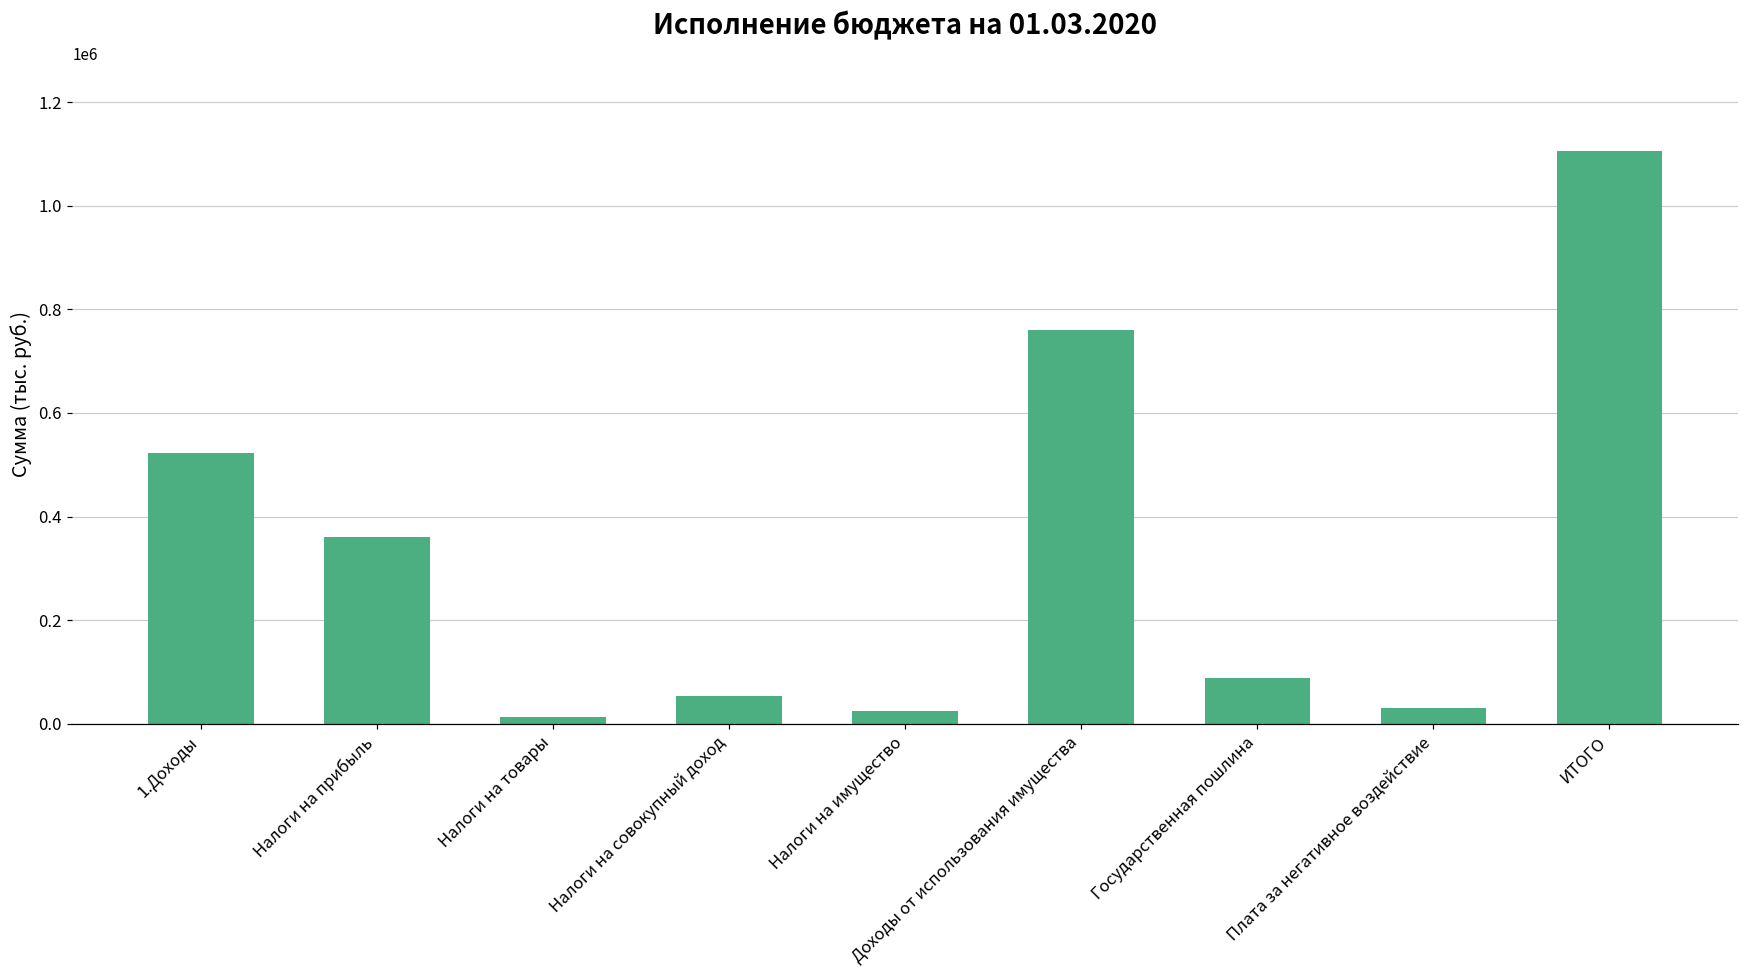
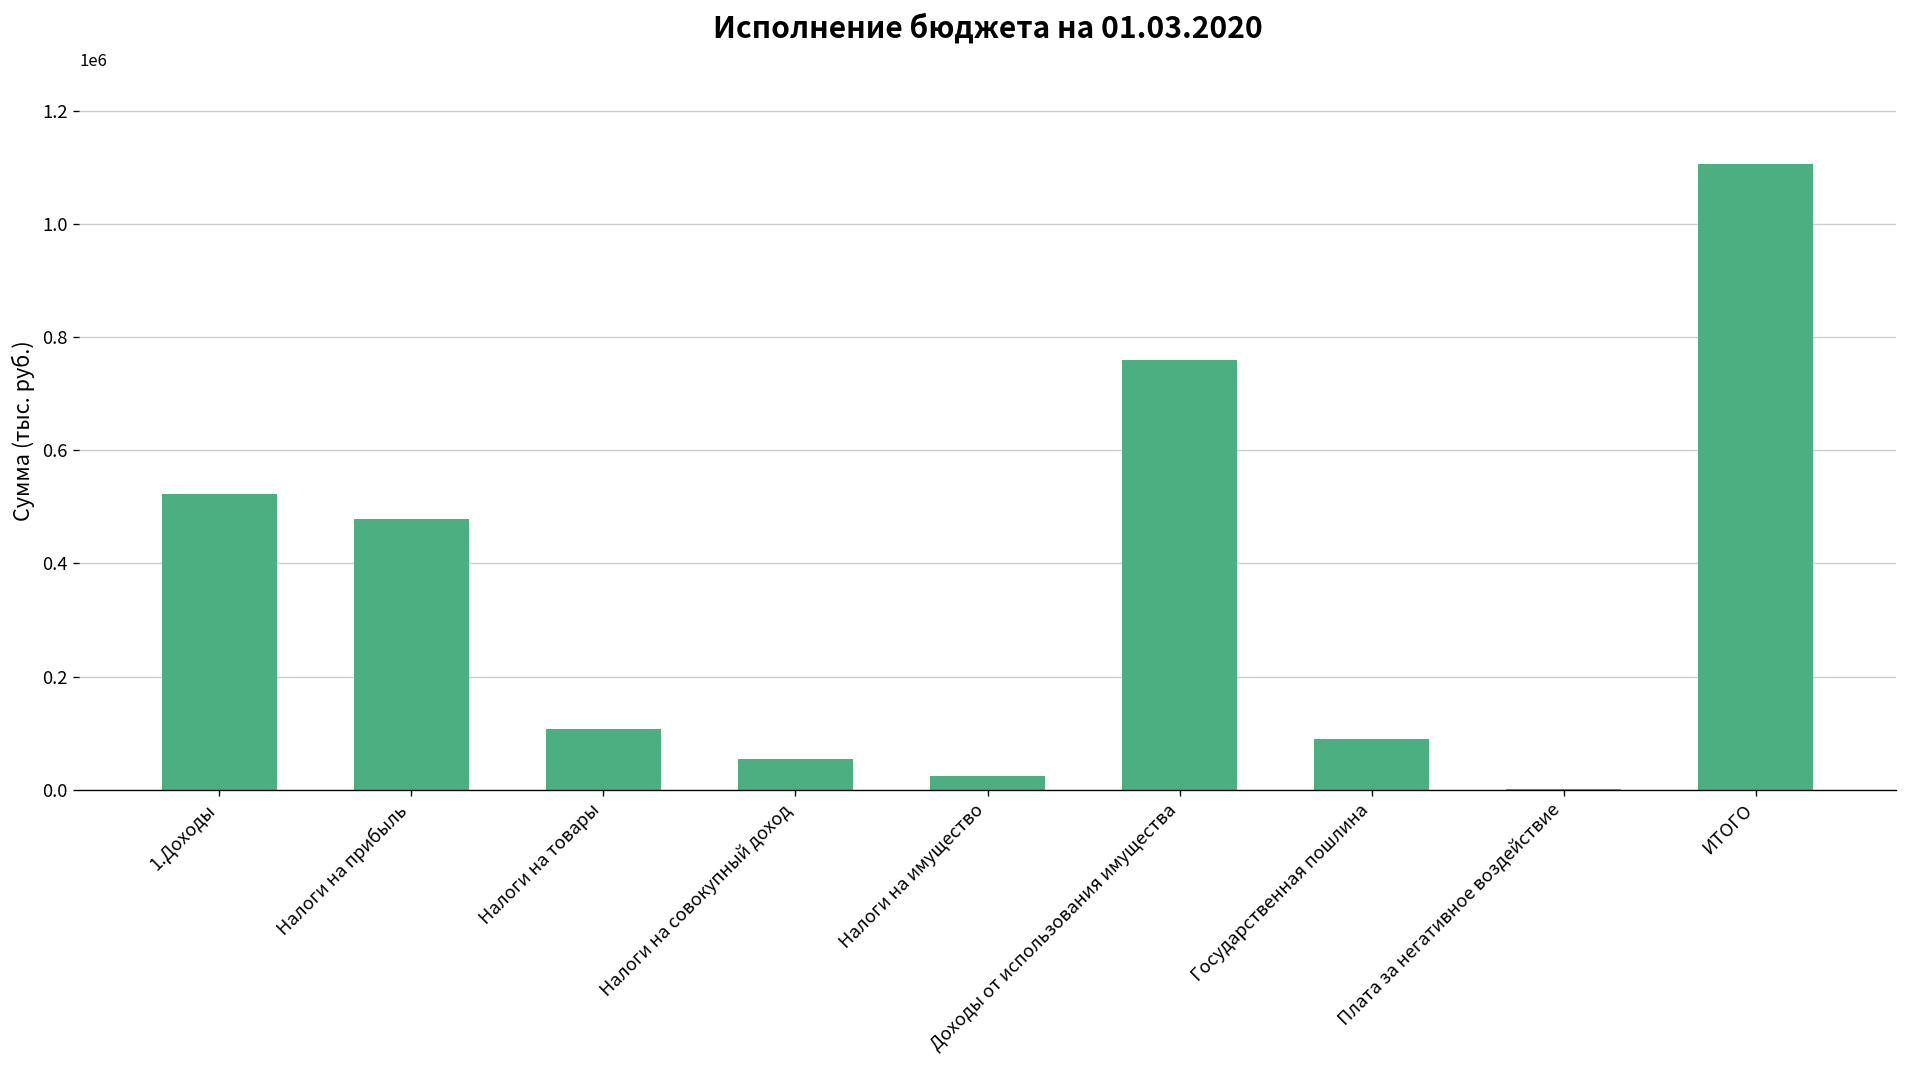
Налоги на прибыль: 360000 -> 480000
Налоги на товары: 10000 -> 110000
Плата за негативное воздействие: 30000 -> 0
